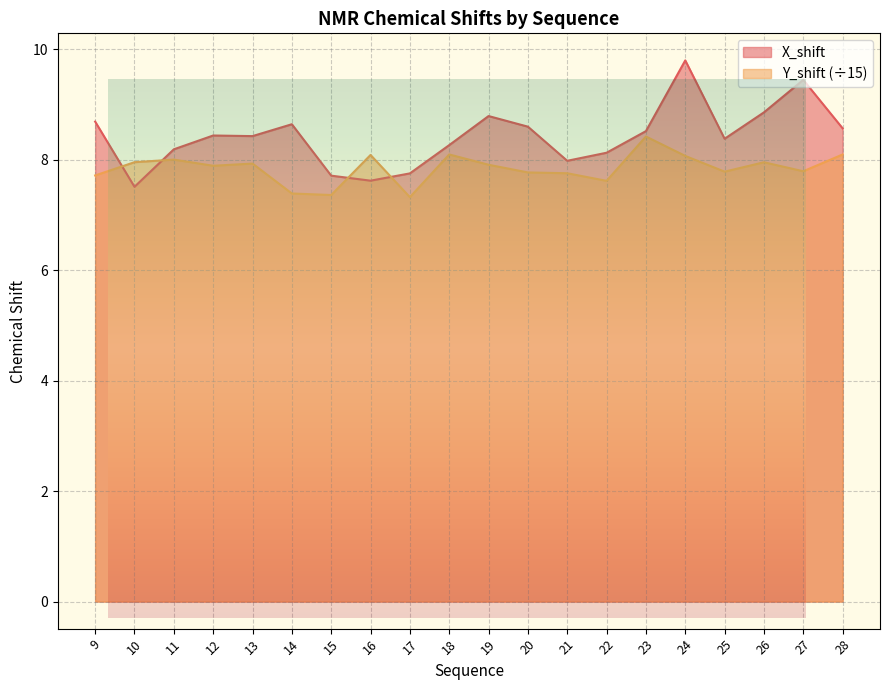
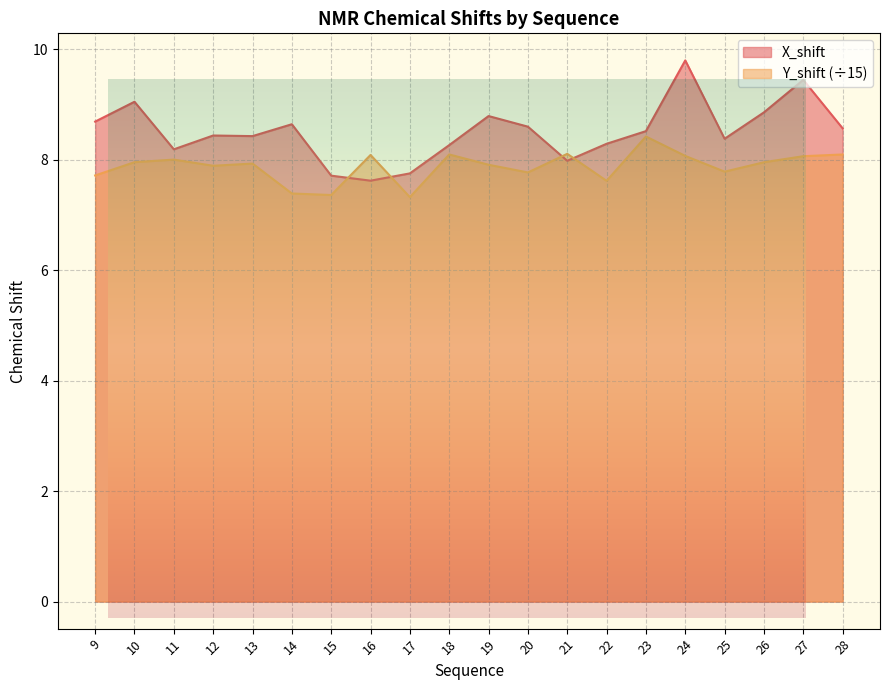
NMR Chemical Shifts by Sequence, X_shift, 10: 7.5 -> 9.1
NMR Chemical Shifts by Sequence, Y_shift (÷15), 21: 7.8 -> 8.1
NMR Chemical Shifts by Sequence, X_shift, 22: 8.1 -> 8.3
NMR Chemical Shifts by Sequence, Y_shift (÷15), 27: 7.8 -> 8.1
